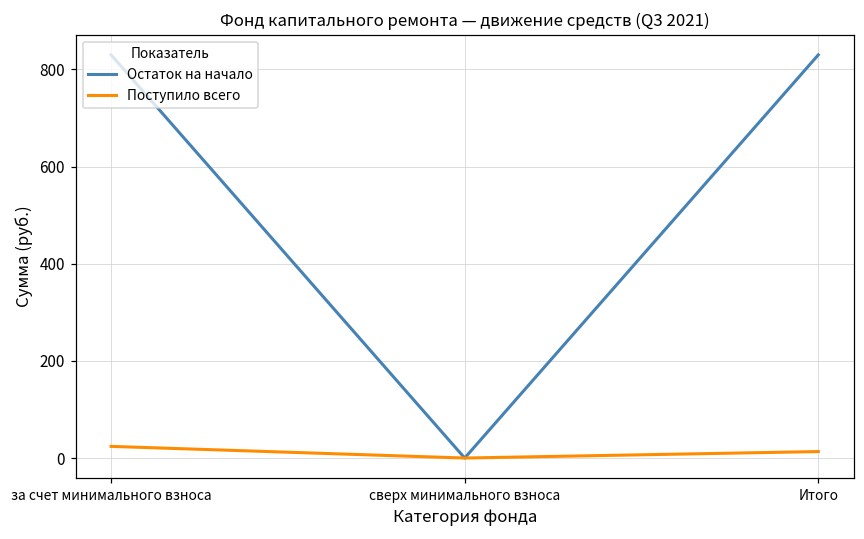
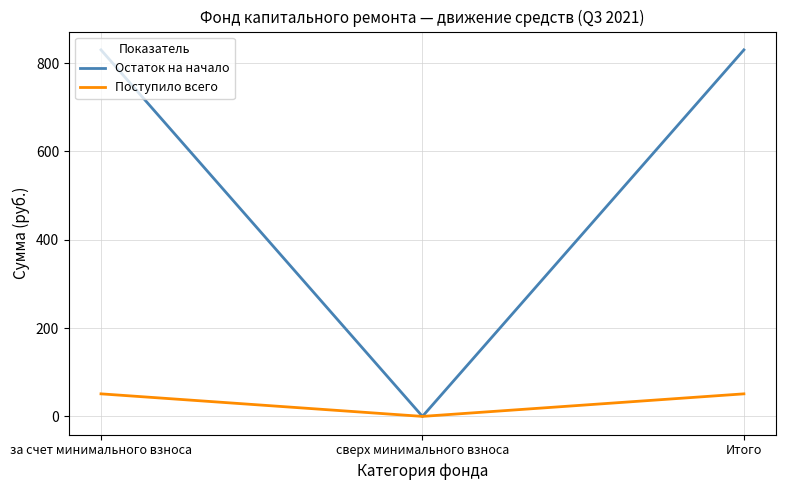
Поступило всего, за счет минимального взноса: 20 -> 50
Поступило всего, Итого: 10 -> 50
